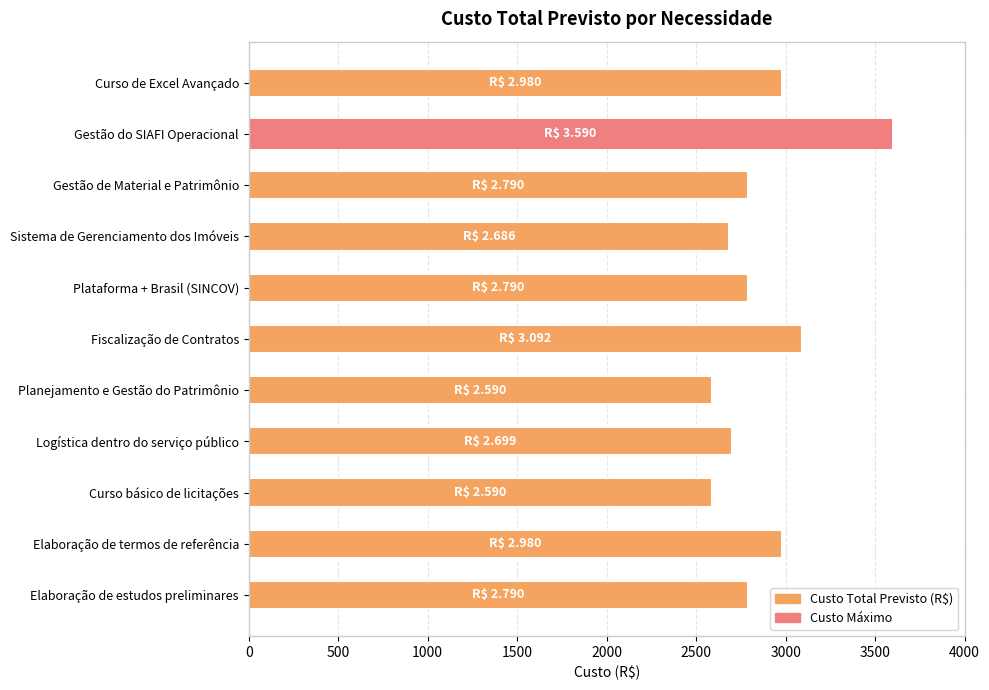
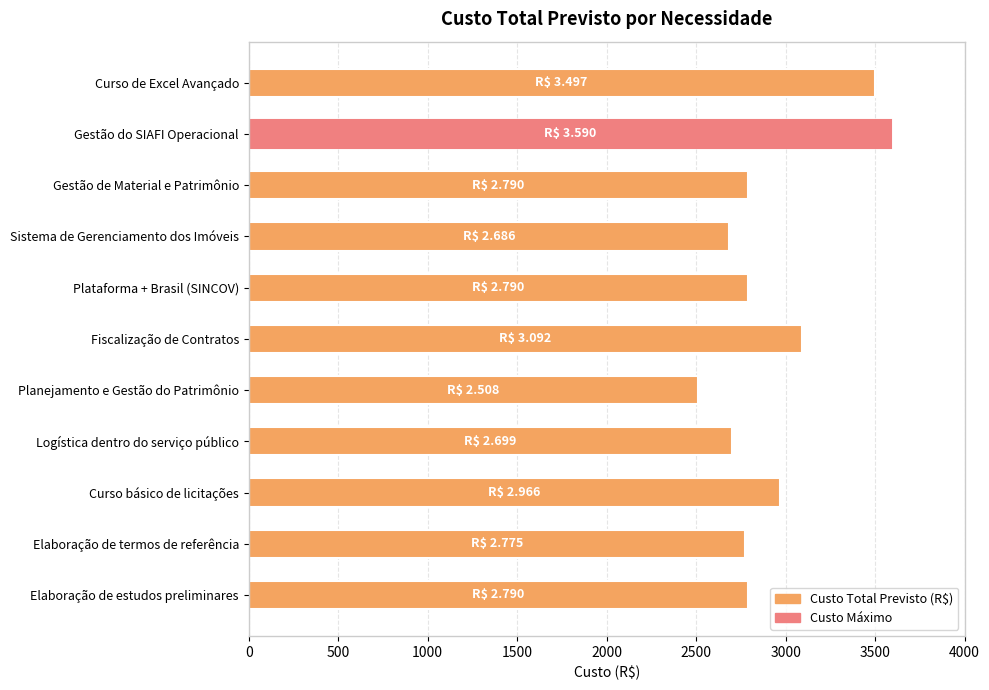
Curso de Excel Avançado: 2.980 -> 3.497
Planejamento e Gestão do Patrimônio: 2.590 -> 2.508
Curso básico de licitações: 2.590 -> 2.966
Elaboração de termos de referência: 2.980 -> 2.775
